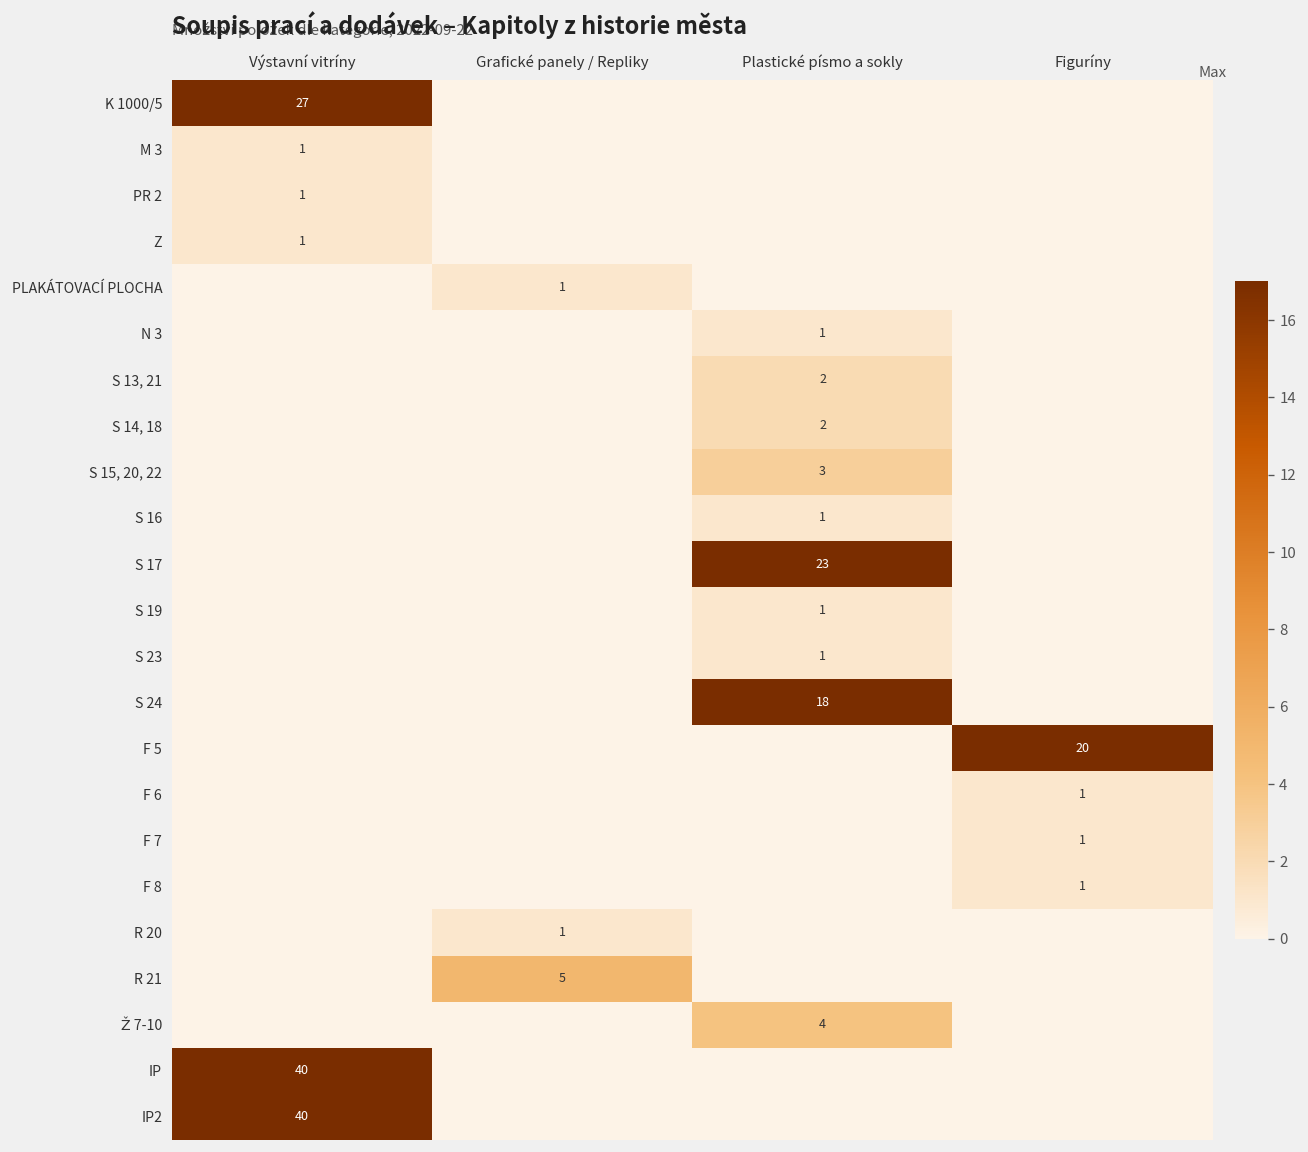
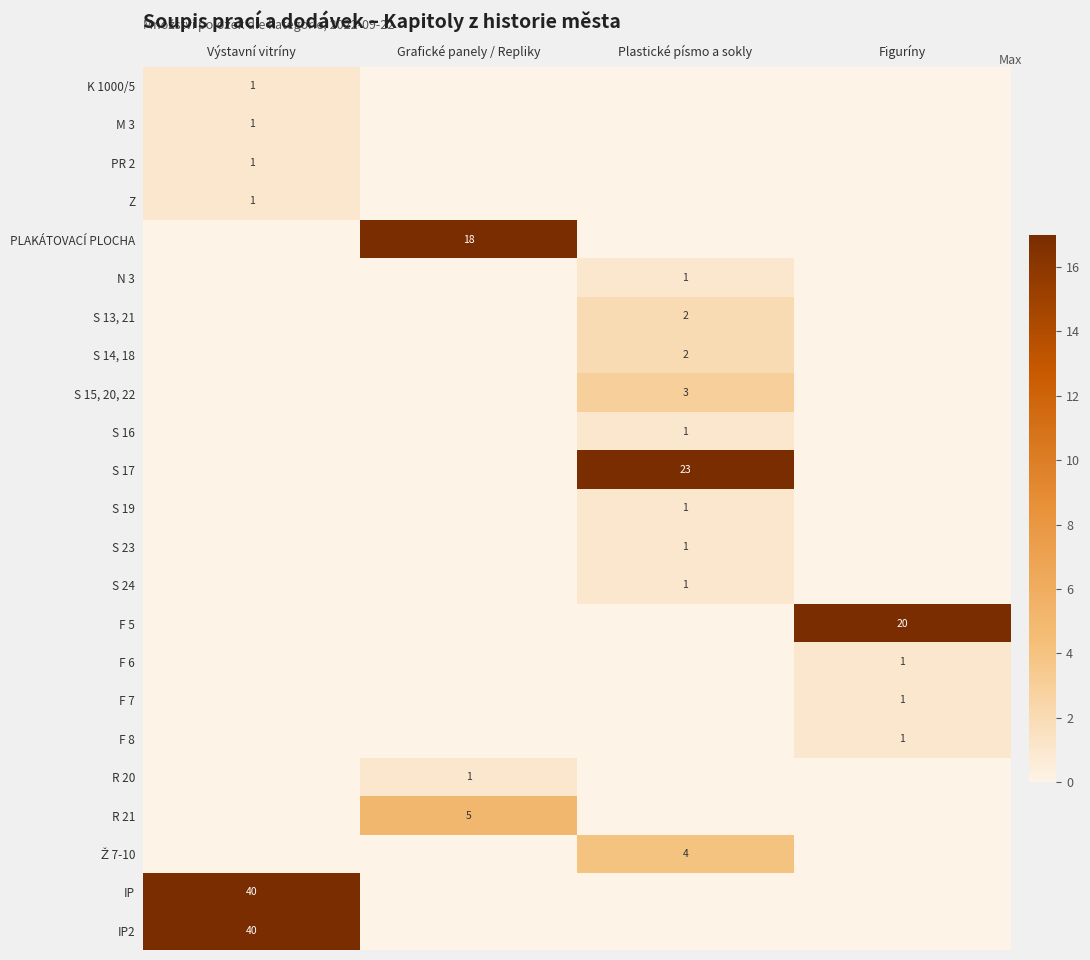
K 1000/5, Výstavní vitríny: 27 -> 1
PLAKÁTOVACÍ PLOCHA, Grafické panely / Repliky: 1 -> 18
S 24, Plastické písmo a sokly: 18 -> 1
